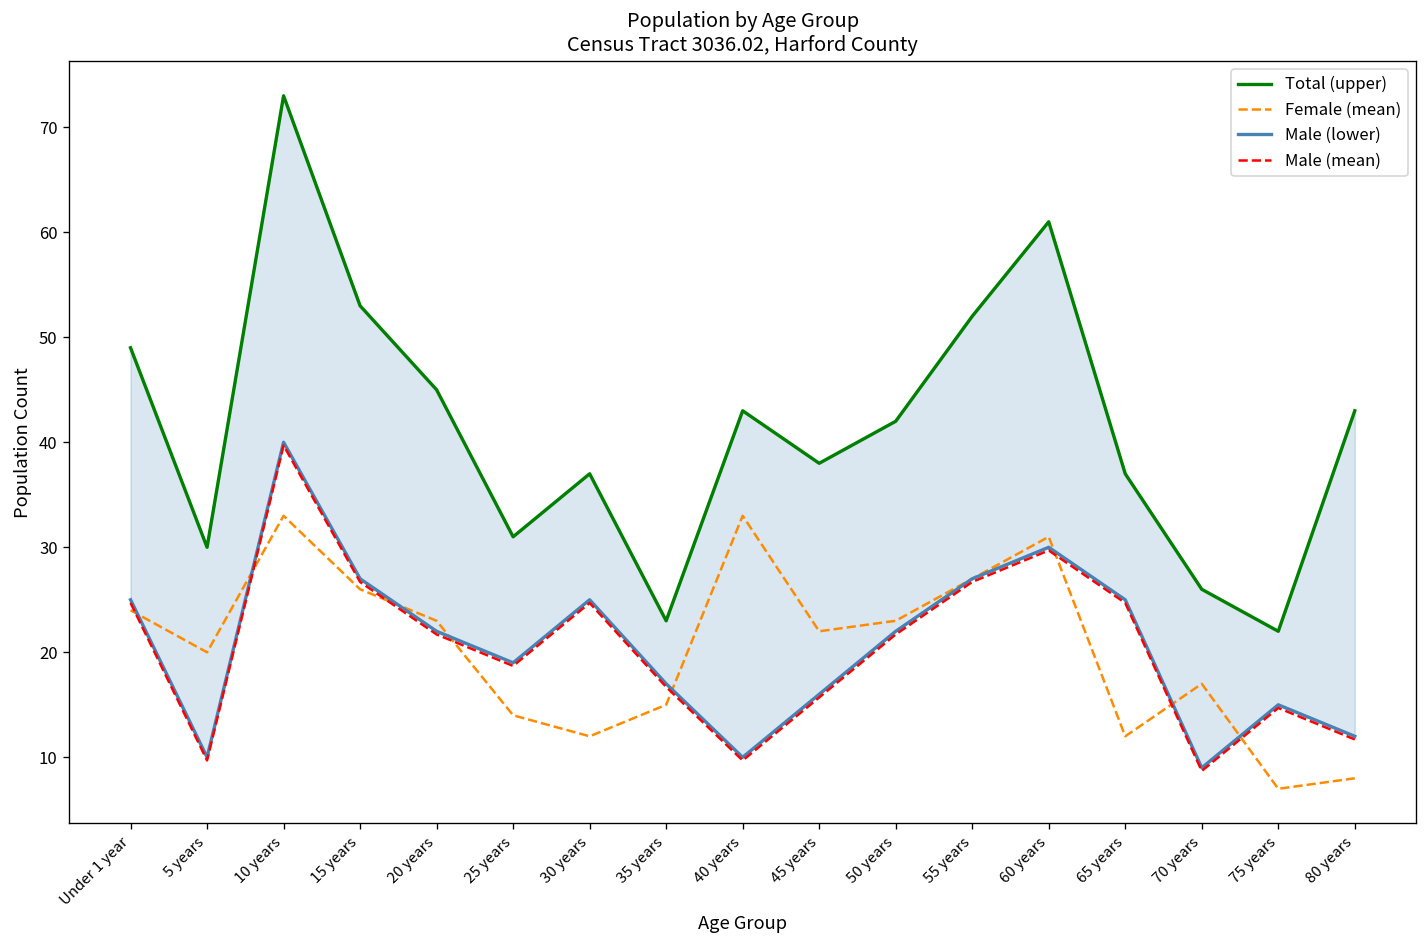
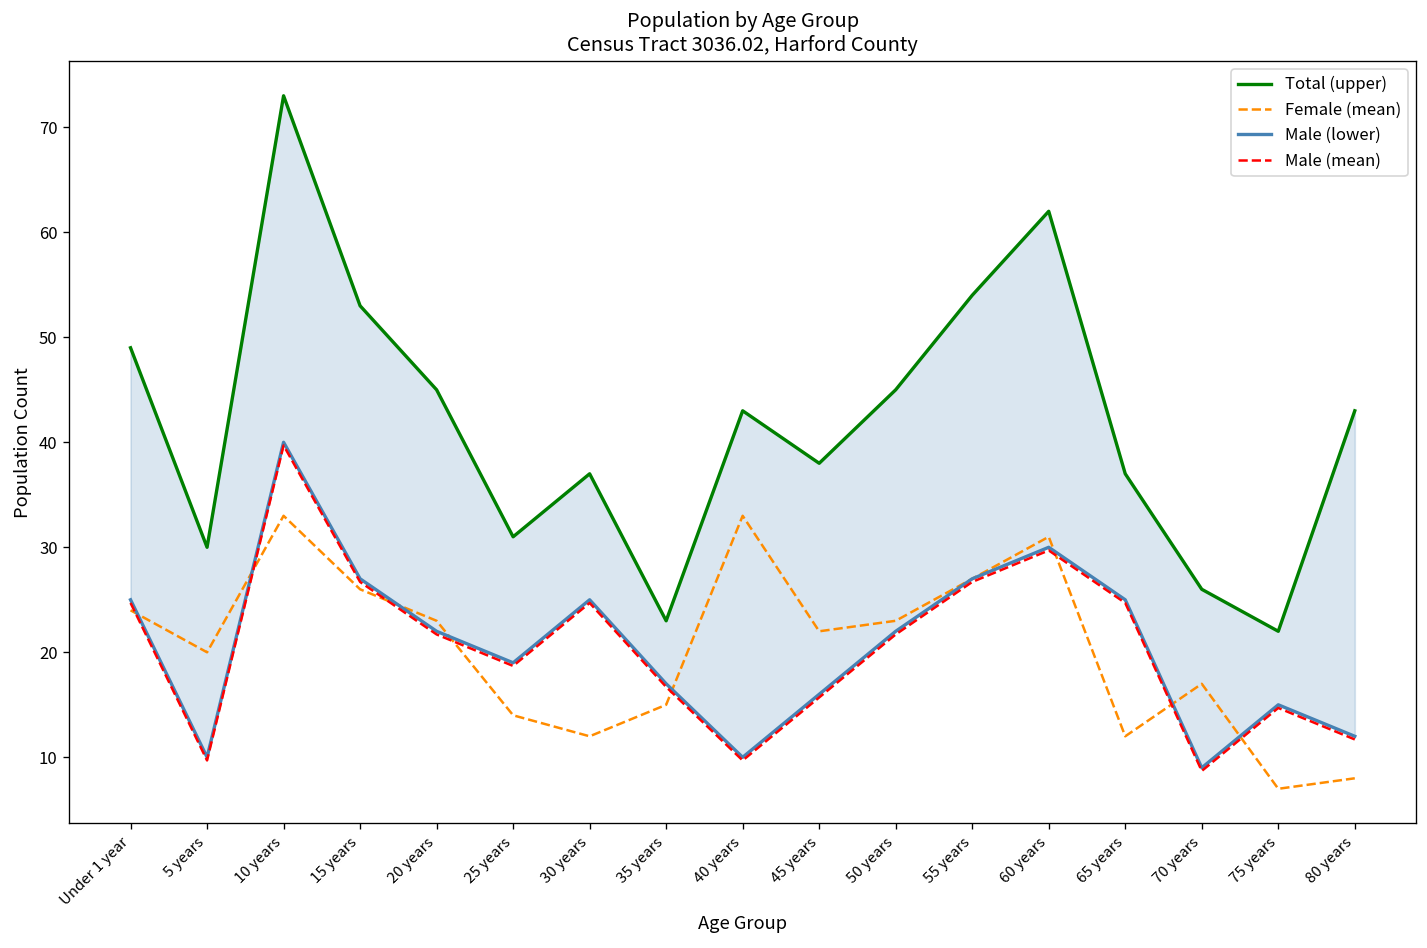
Total (upper), 50 years: 42 -> 45
Total (upper), 55 years: 52 -> 54
Total (upper), 60 years: 61 -> 62
